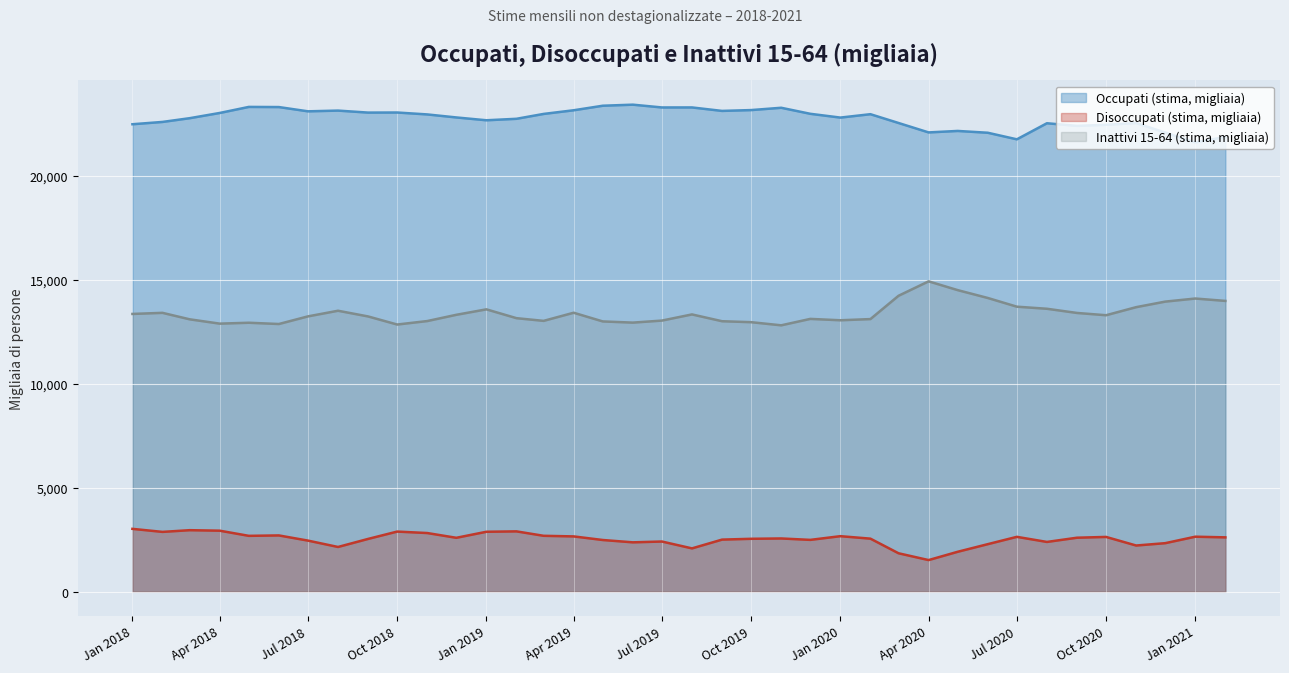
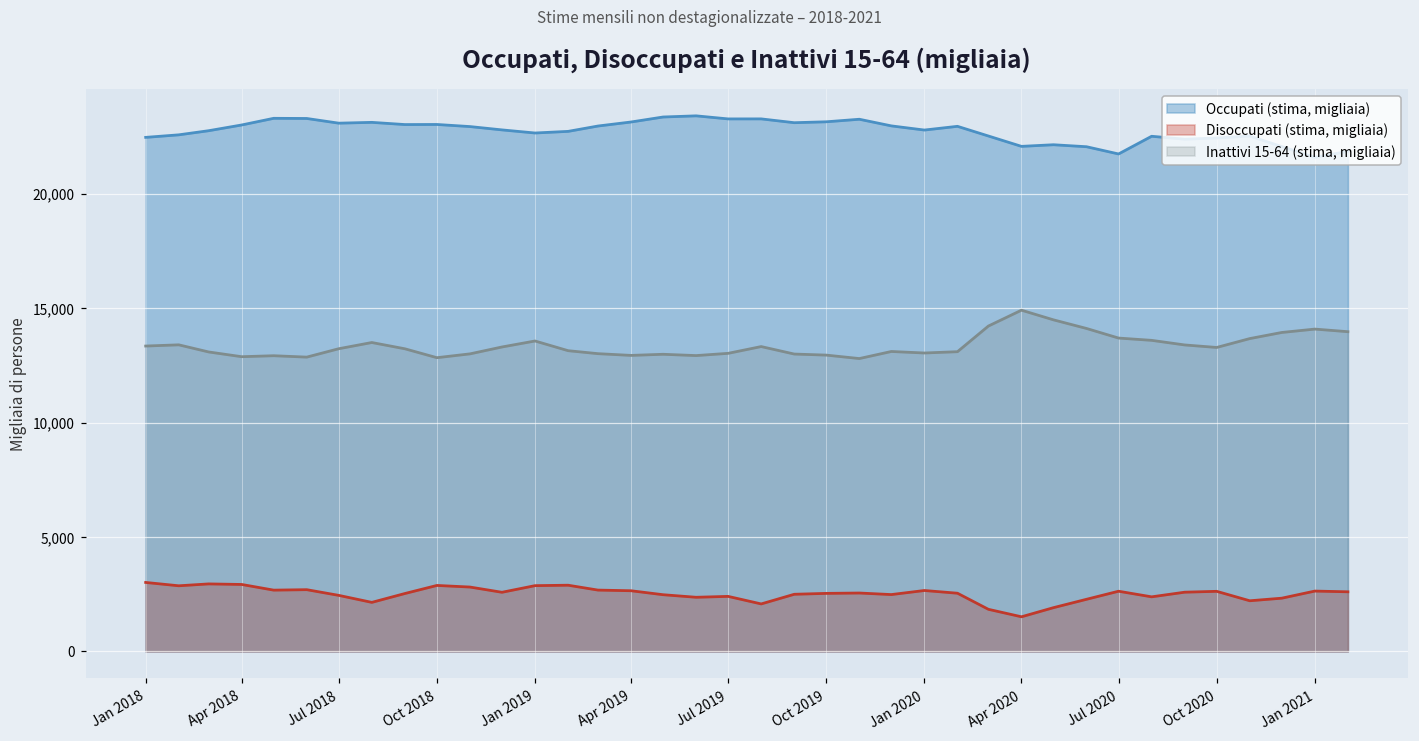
Inattivi 15-64 (stima, migliaia), Apr 2019: 13,400 -> 12,900
